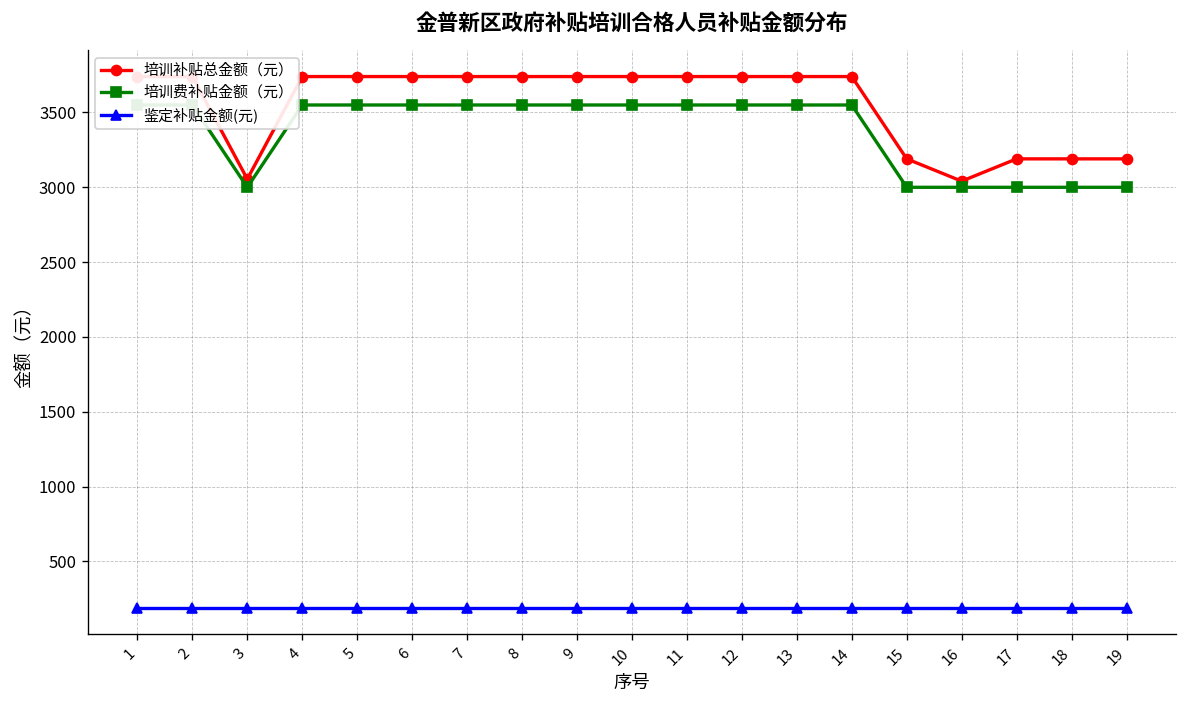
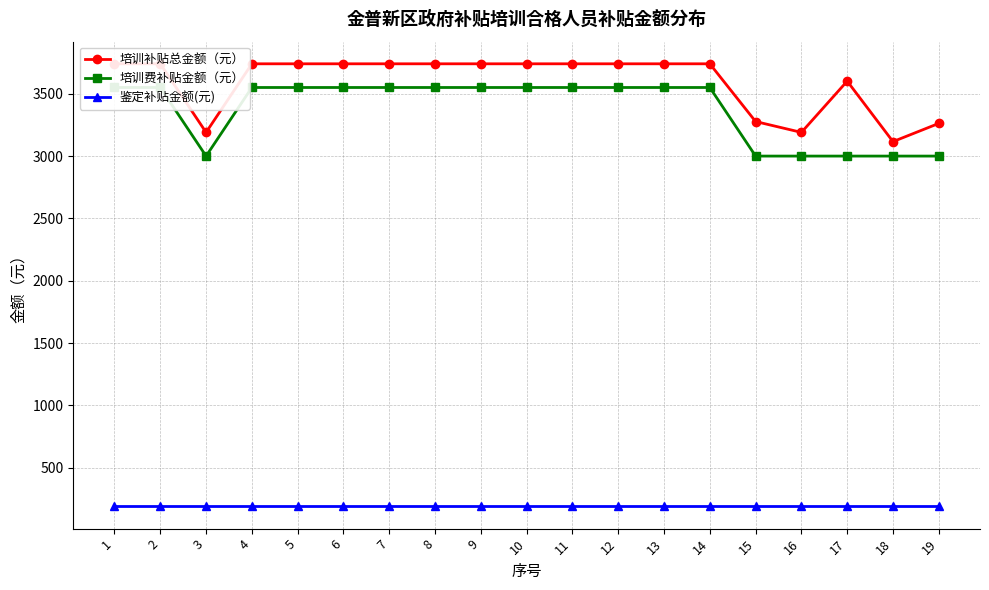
培训补贴总金额（元）, 3: 3060 -> 3190
培训补贴总金额（元）, 15: 3190 -> 3280
培训补贴总金额（元）, 16: 3040 -> 3190
培训补贴总金额（元）, 17: 3190 -> 3600
培训补贴总金额（元）, 18: 3190 -> 3120
培训补贴总金额（元）, 19: 3190 -> 3260
